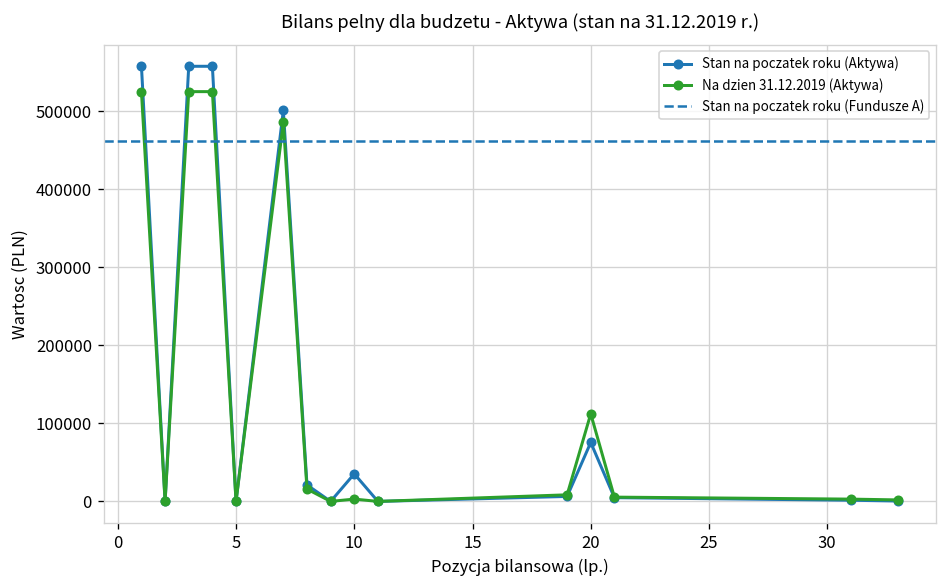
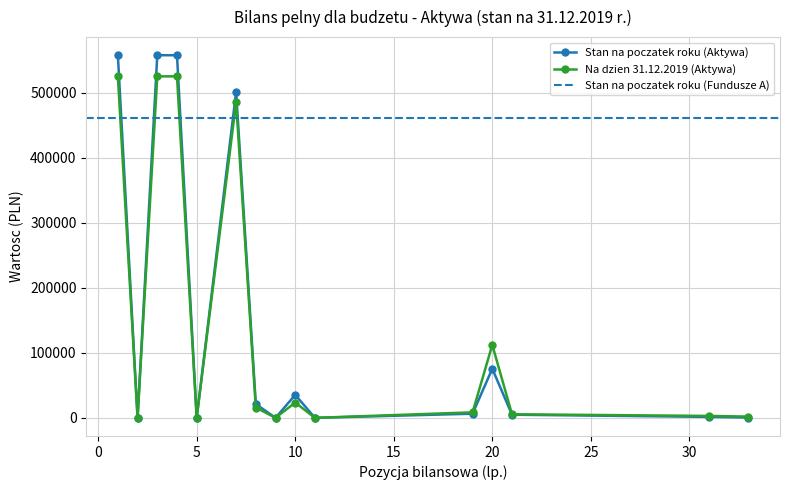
Na dzien 31.12.2019 (Aktywa), 10: 0 -> 20000
